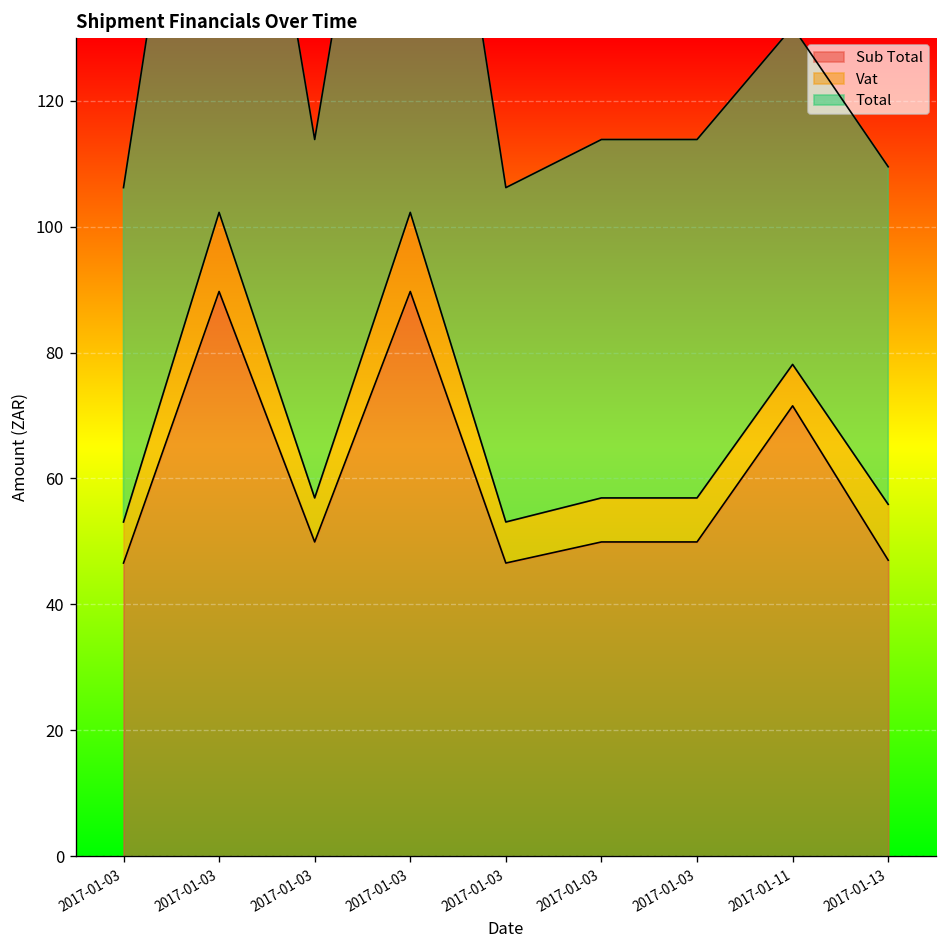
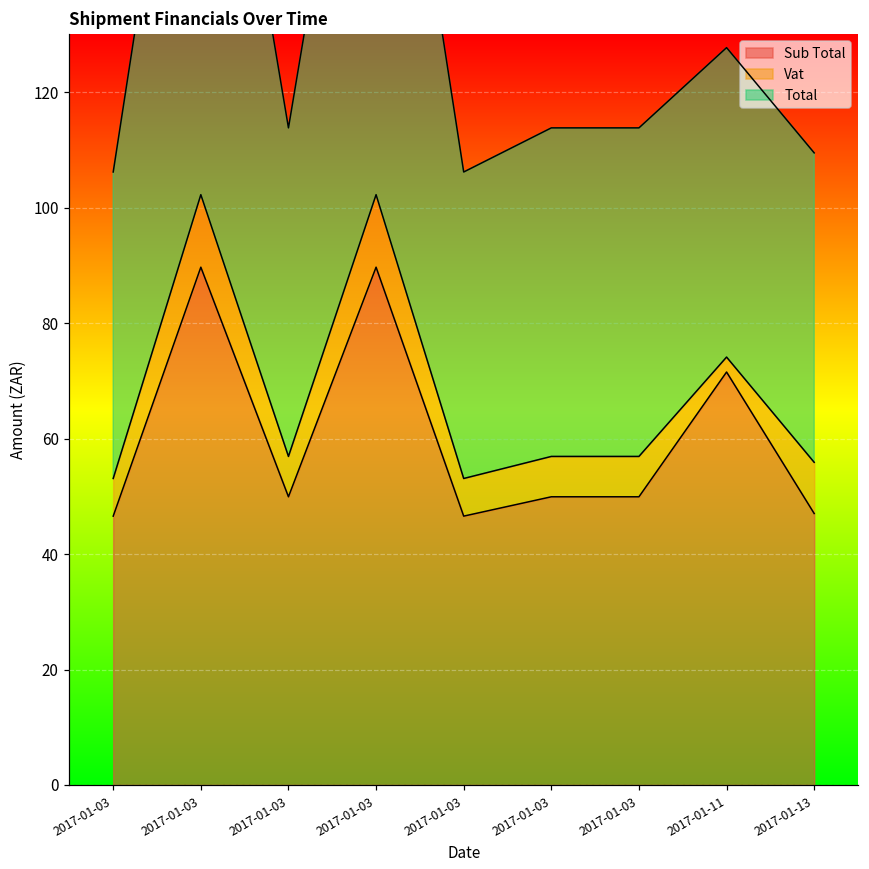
Vat, 2017-01-11: 7 -> 3
